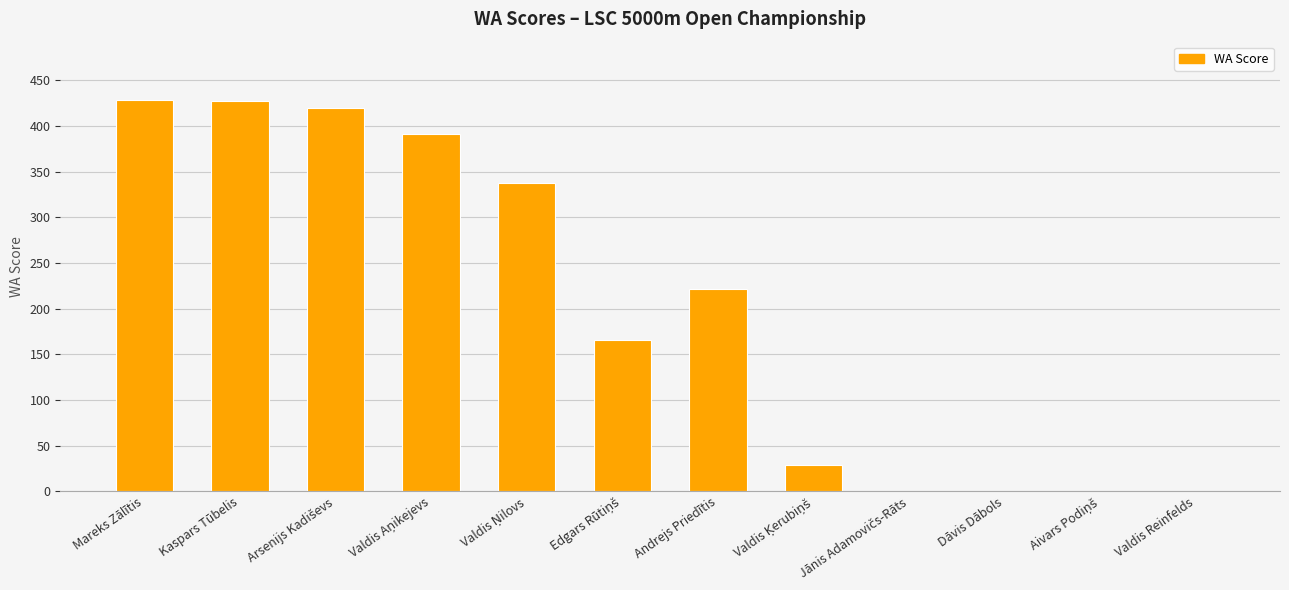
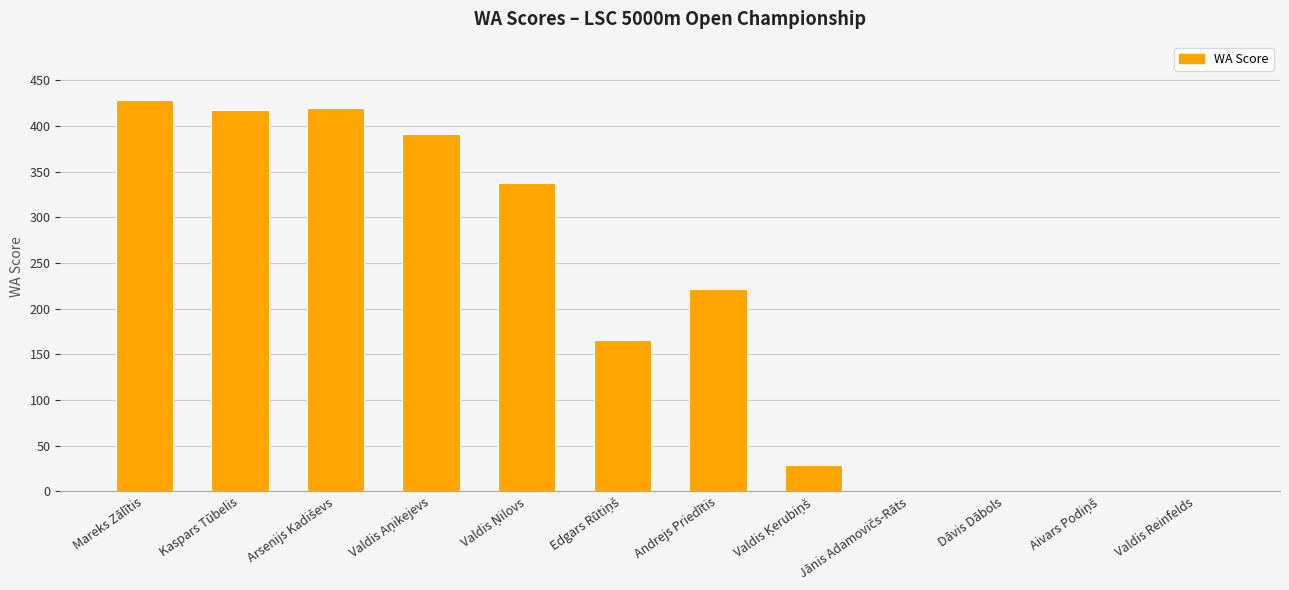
Kaspars Tūbelis: 430 -> 420
